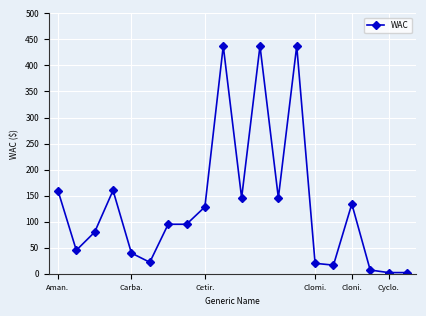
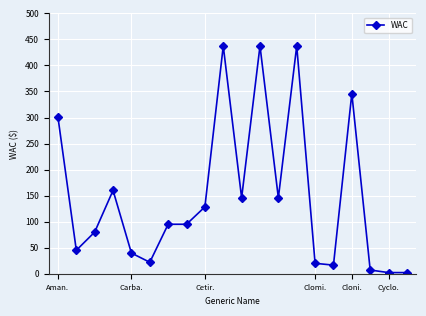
Aman.: 160 -> 300
Cloni.: 130 -> 350
